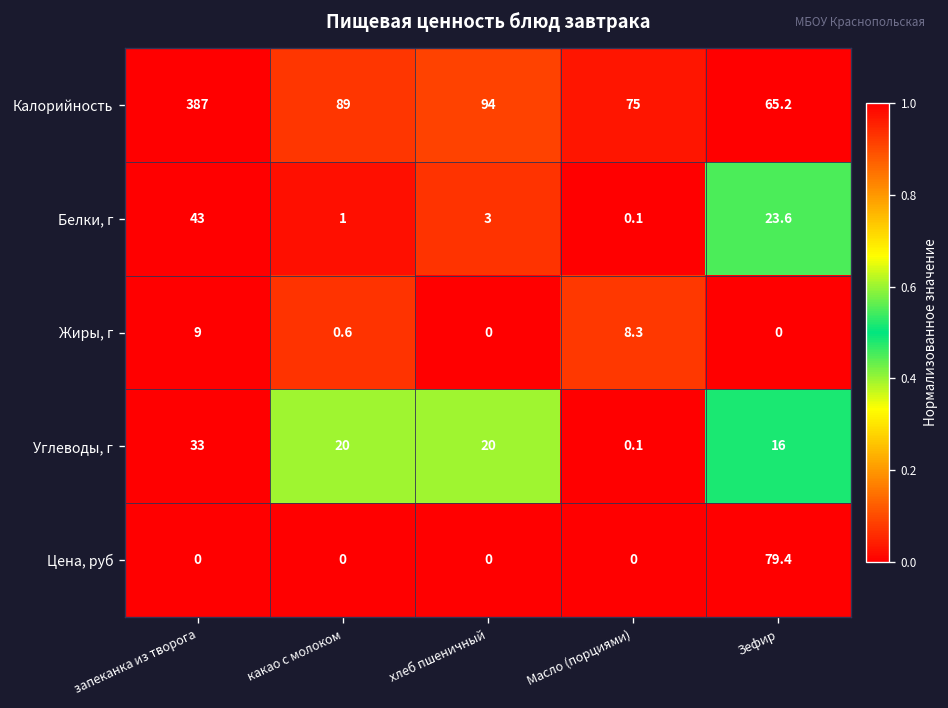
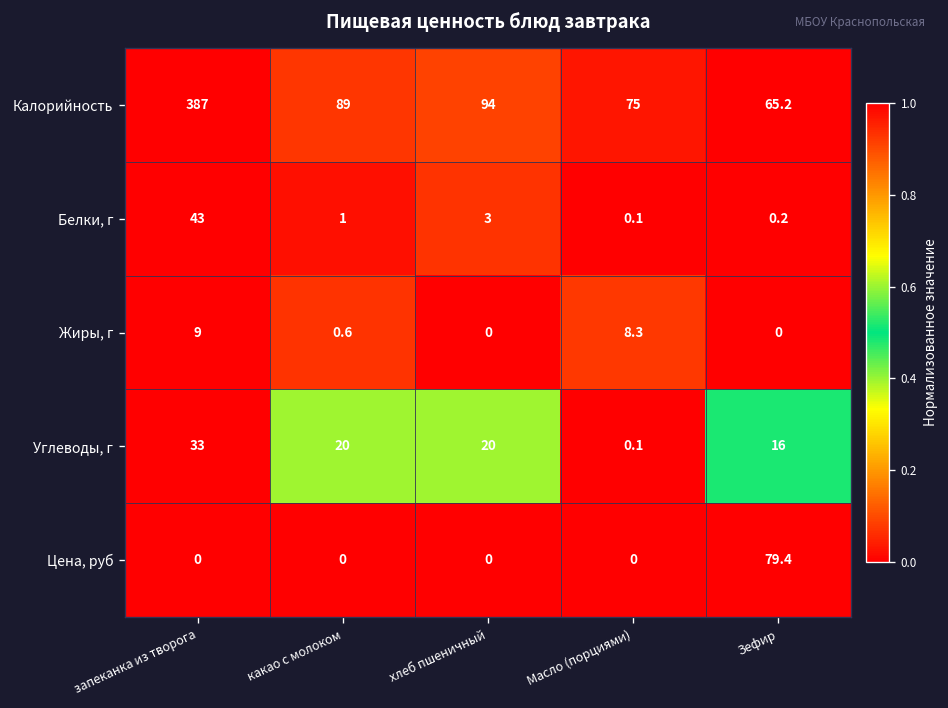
Белки, г, Зефир: 23.6 -> 0.2
